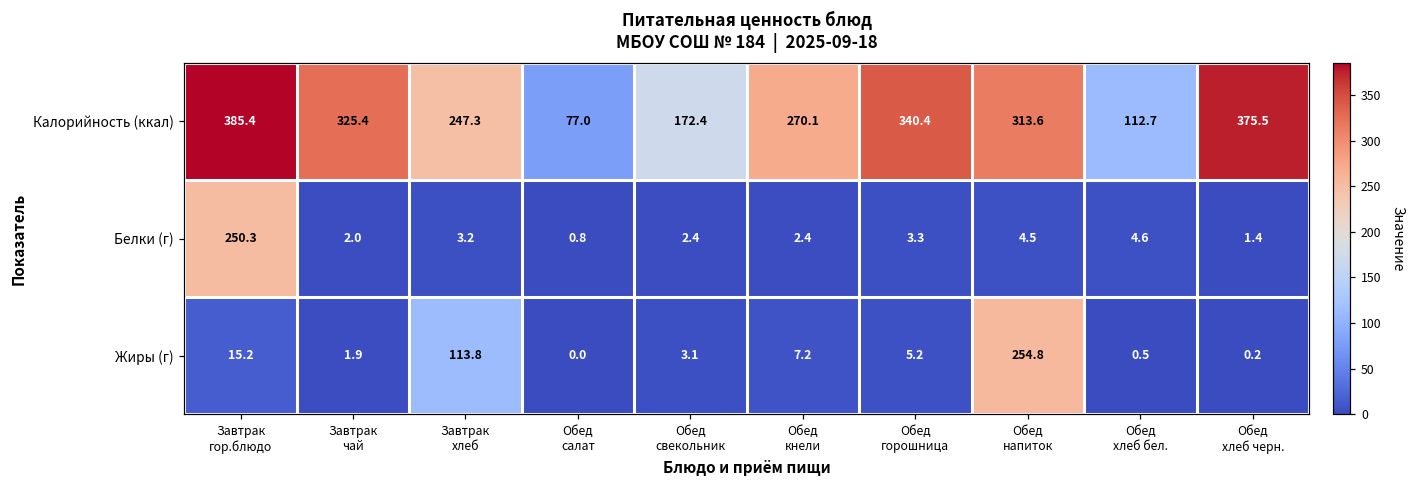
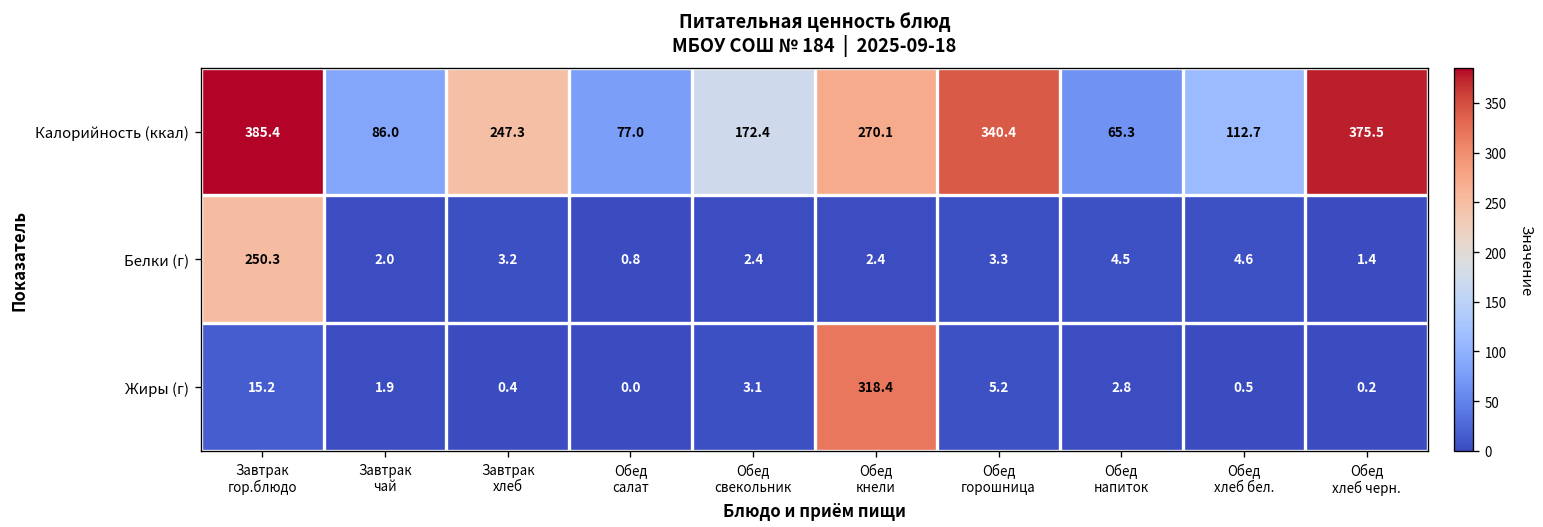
Калорийность (ккал), Завтрак чай: 325.4 -> 86.0
Калорийность (ккал), Обед напиток: 313.6 -> 65.3
Жиры (г), Завтрак хлеб: 113.8 -> 0.4
Жиры (г), Обед кнели: 7.2 -> 318.4
Жиры (г), Обед напиток: 254.8 -> 2.8
